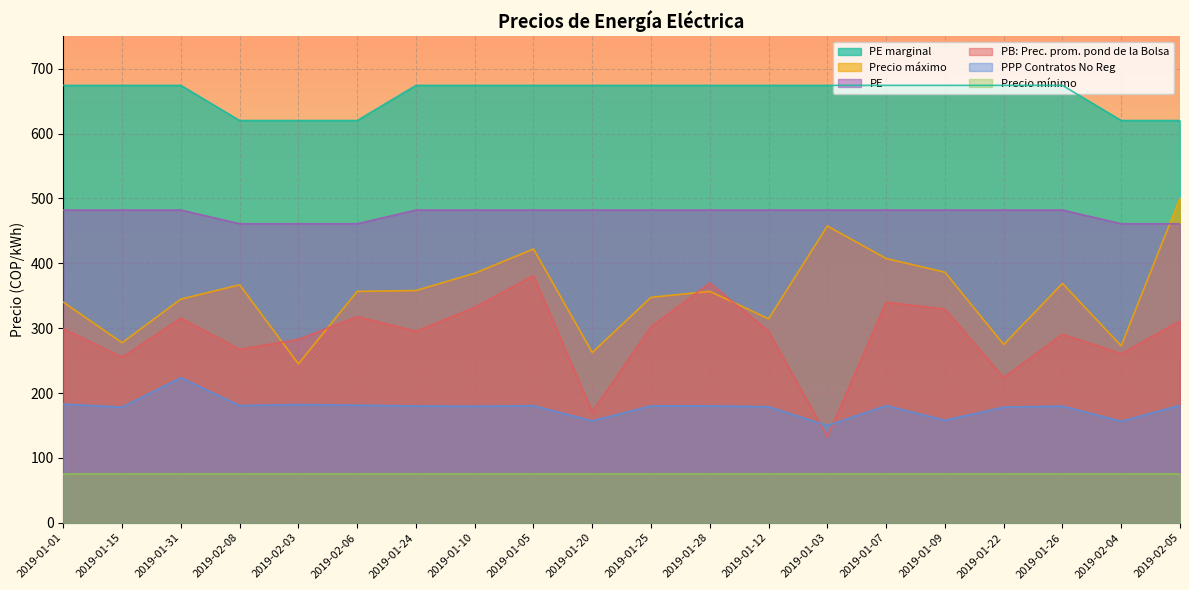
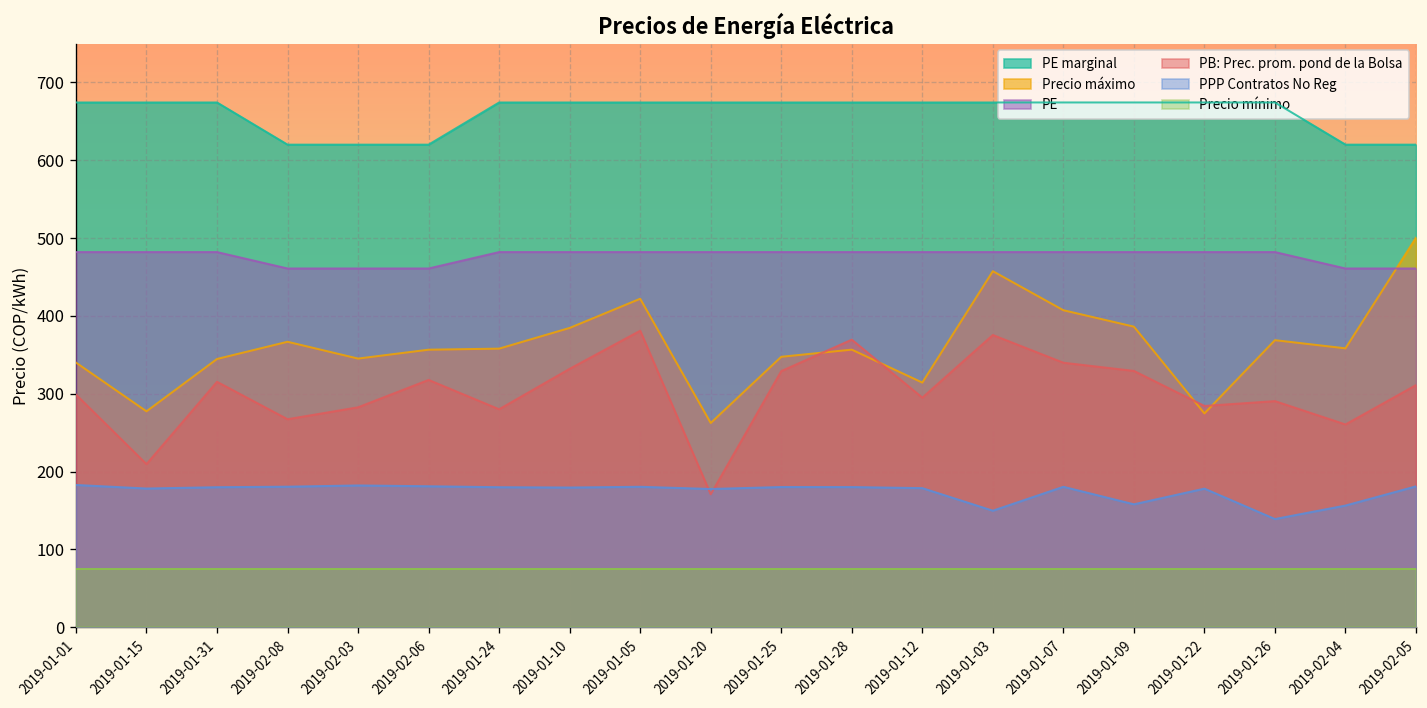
PB: Prec. prom. pond de la Bolsa, 2019-01-15: 260 -> 210
PPP Contratos No Reg, 2019-01-31: 220 -> 180
Precio máximo, 2019-02-03: 240 -> 350
PB: Prec. prom. pond de la Bolsa, 2019-01-24: 300 -> 280
PPP Contratos No Reg, 2019-01-20: 160 -> 180
PB: Prec. prom. pond de la Bolsa, 2019-01-25: 300 -> 330
PB: Prec. prom. pond de la Bolsa, 2019-01-03: 130 -> 380
PB: Prec. prom. pond de la Bolsa, 2019-01-22: 220 -> 280
PPP Contratos No Reg, 2019-01-26: 180 -> 140
Precio máximo, 2019-02-04: 270 -> 360
